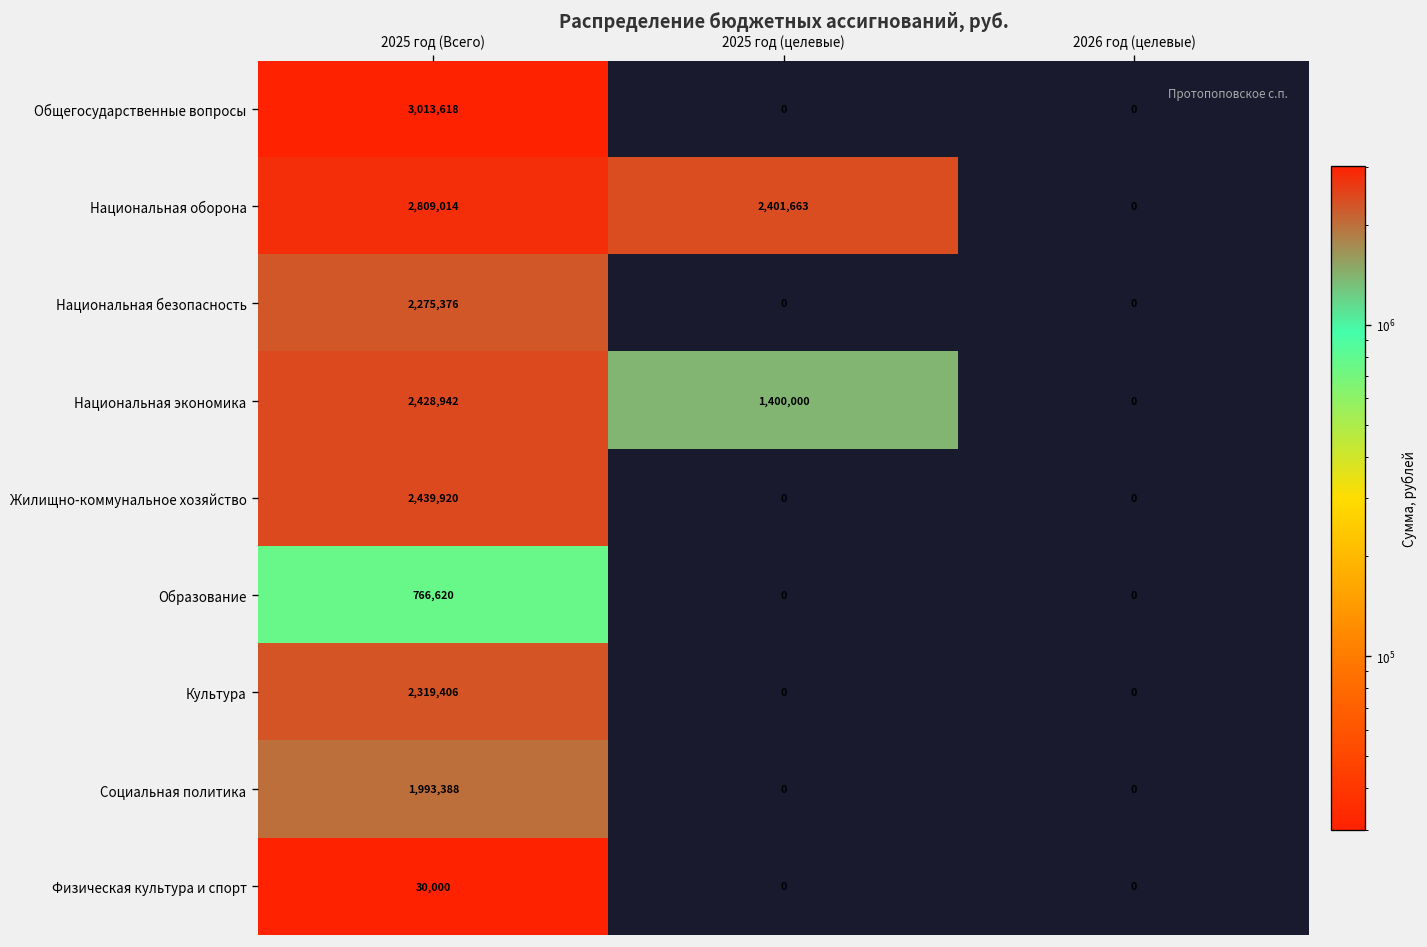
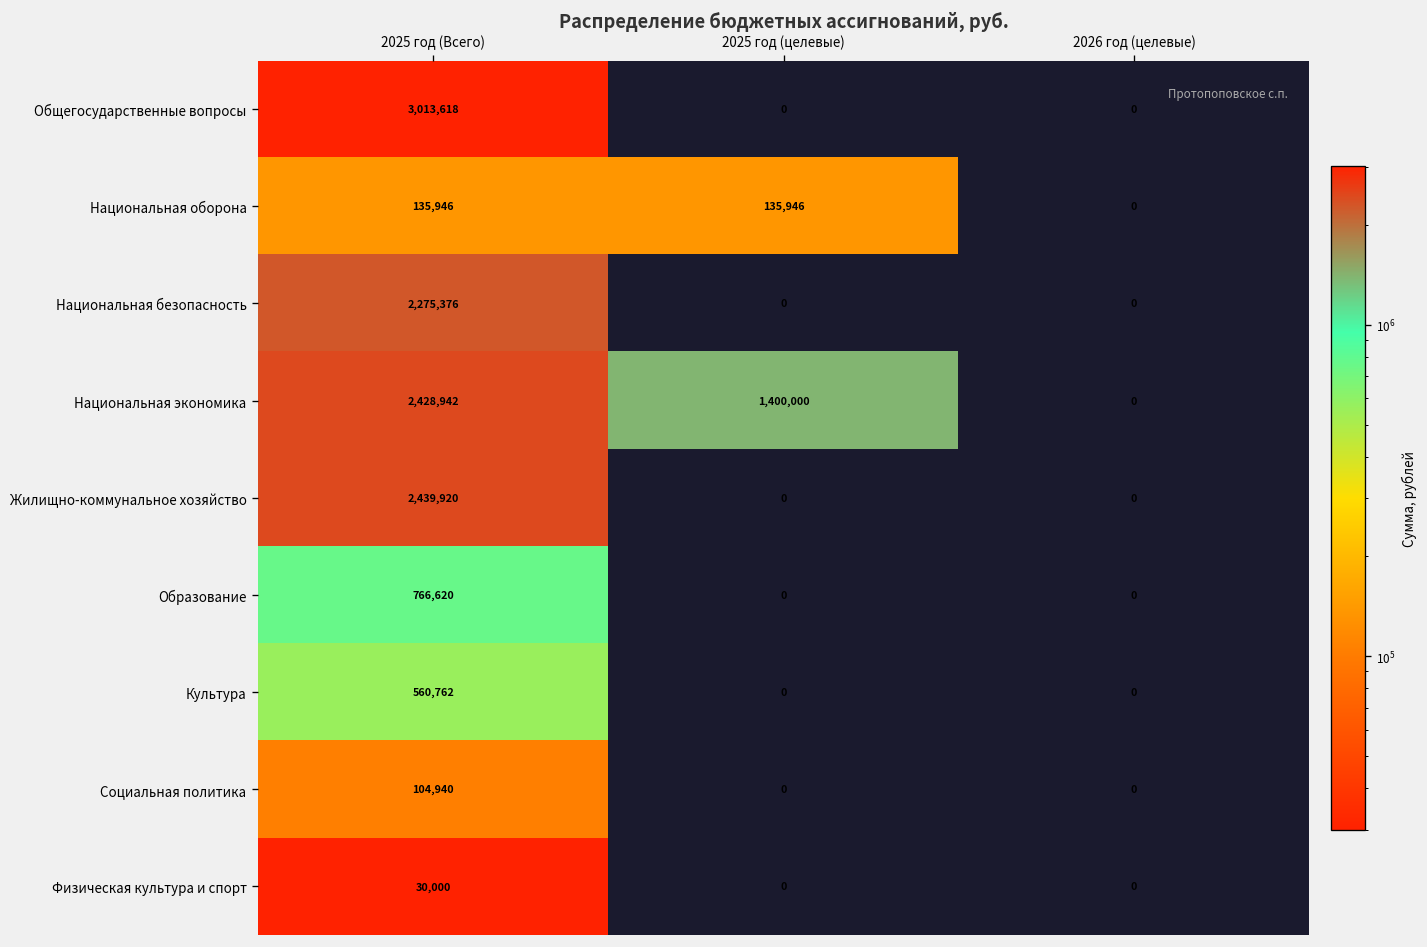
Национальная оборона, 2025 год (Всего): 2,809,014 -> 135,946
Национальная оборона, 2025 год (целевые): 2,401,663 -> 135,946
Культура, 2025 год (Всего): 2,319,406 -> 560,762
Социальная политика, 2025 год (Всего): 1,993,388 -> 104,940
